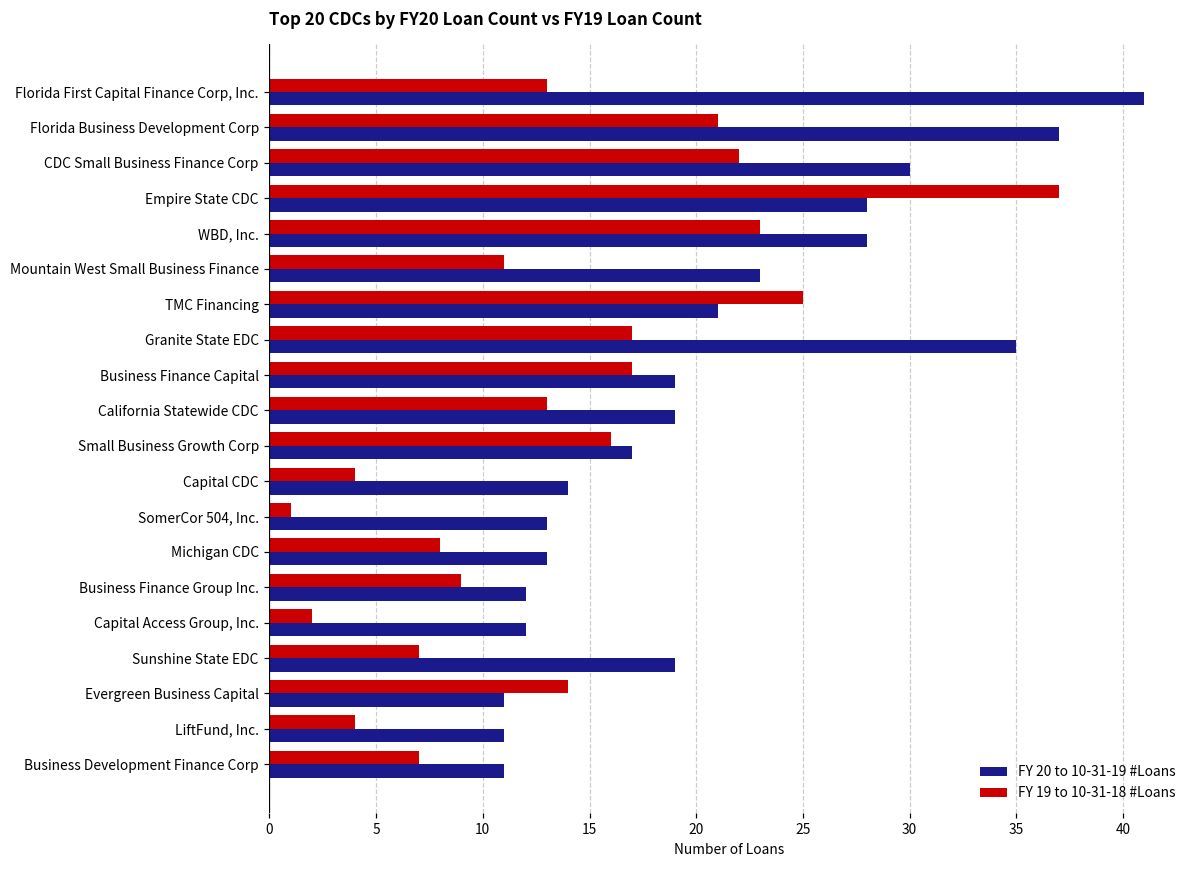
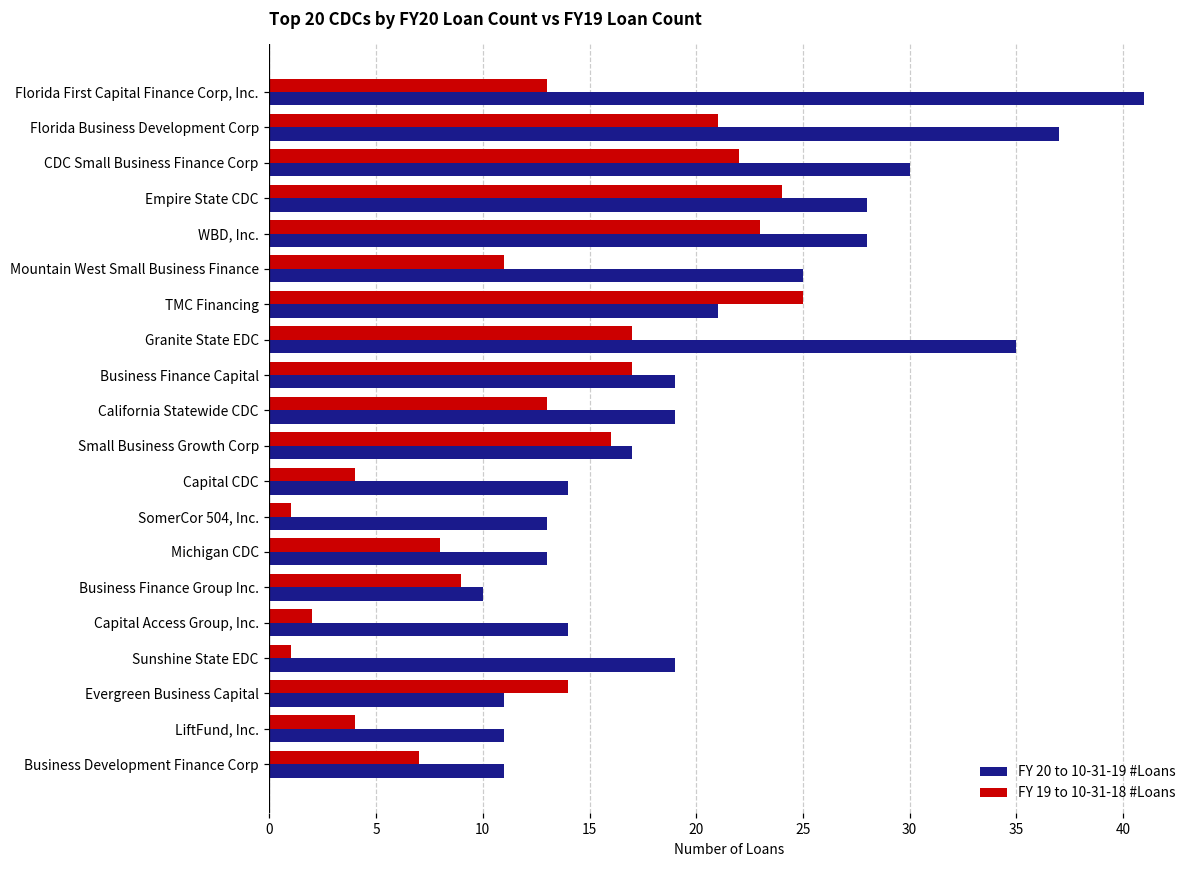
FY 19 to 10-31-18 #Loans, Empire State CDC: 37 -> 24
FY 20 to 10-31-19 #Loans, Mountain West Small Business Finance: 23 -> 25
FY 20 to 10-31-19 #Loans, Business Finance Group Inc.: 12 -> 10
FY 20 to 10-31-19 #Loans, Capital Access Group, Inc.: 12 -> 14
FY 19 to 10-31-18 #Loans, Sunshine State EDC: 7 -> 1
